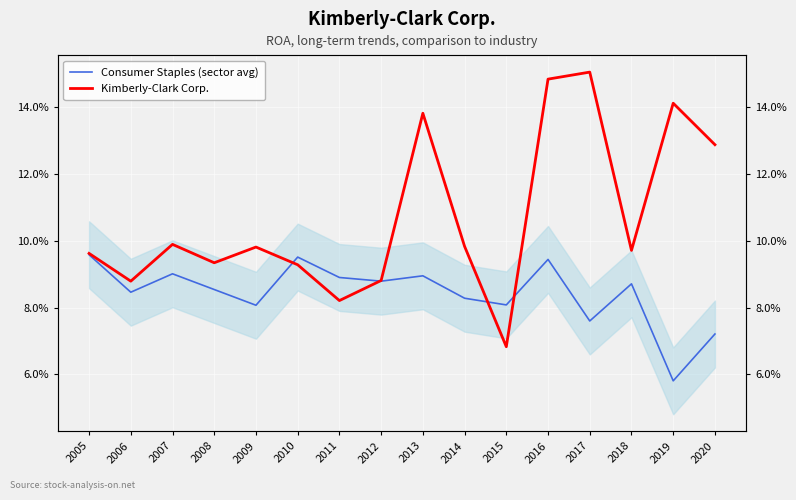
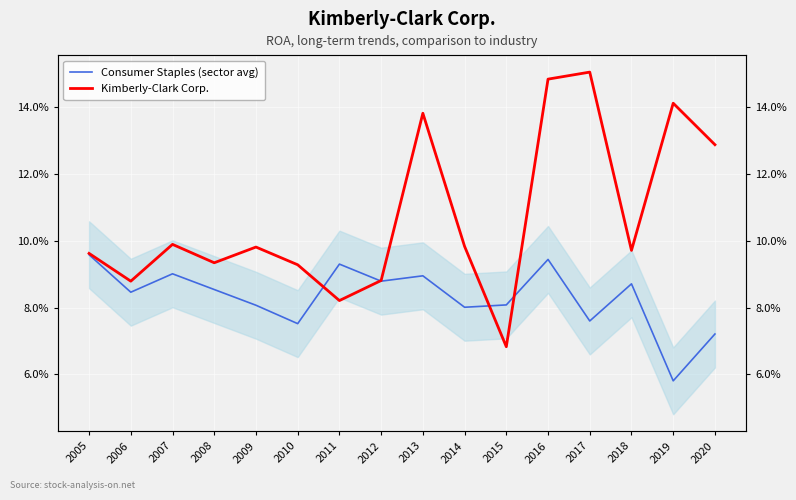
Consumer Staples (sector avg), 2010: 9.5% -> 7.5%
Consumer Staples (sector avg), 2011: 8.9% -> 9.3%
Consumer Staples (sector avg), 2014: 8.3% -> 8.0%
